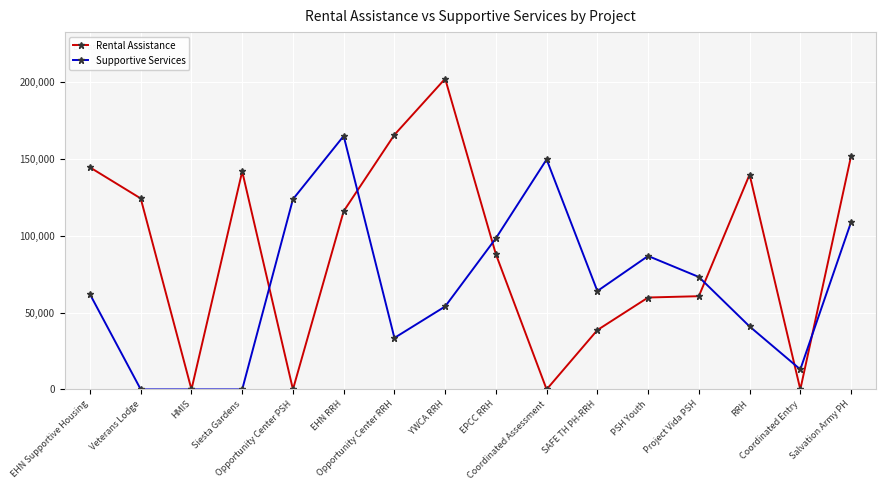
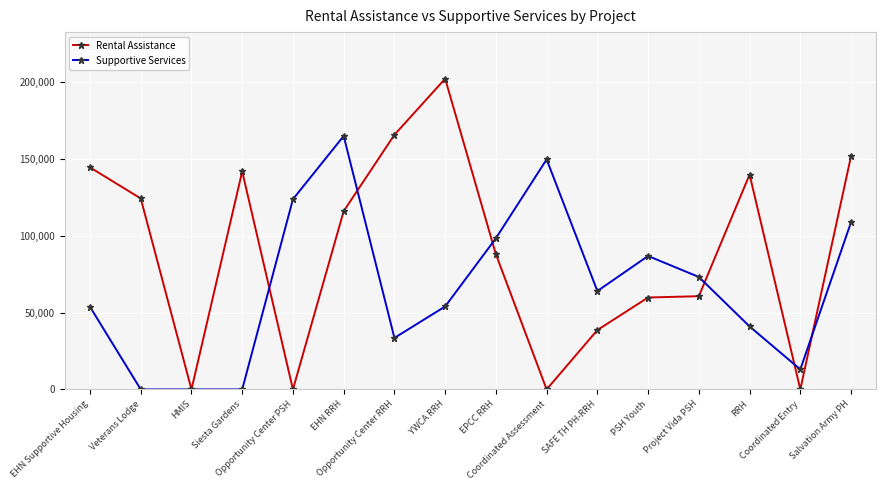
Supportive Services, EHN Supportive Housing: 62,000 -> 54,000
